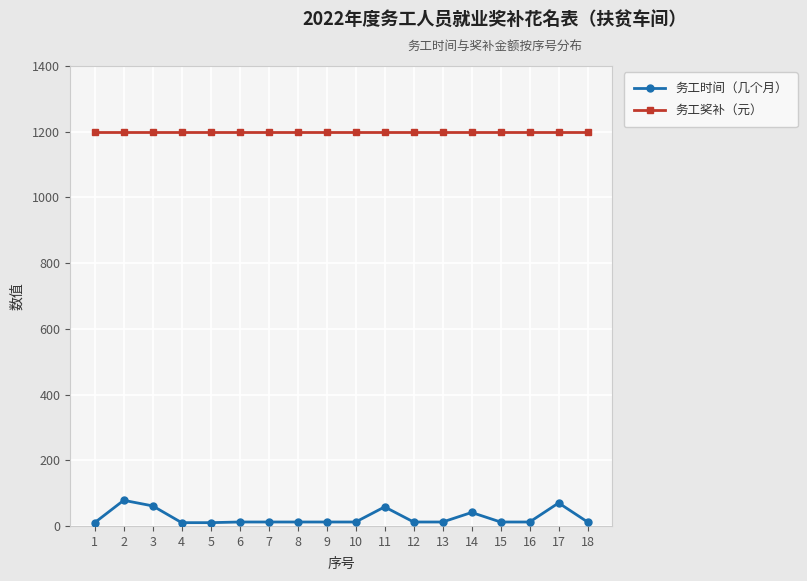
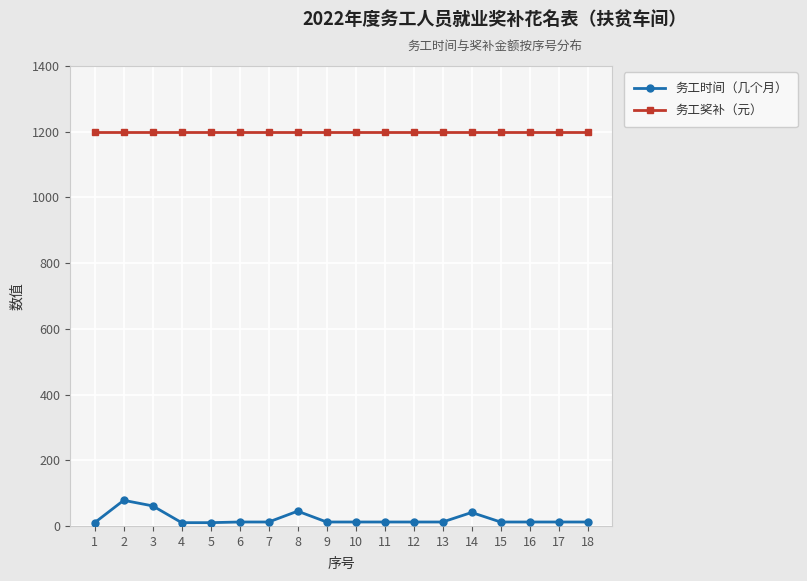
务工时间（几个月）, 8: 10 -> 50
务工时间（几个月）, 11: 60 -> 10
务工时间（几个月）, 17: 70 -> 10
